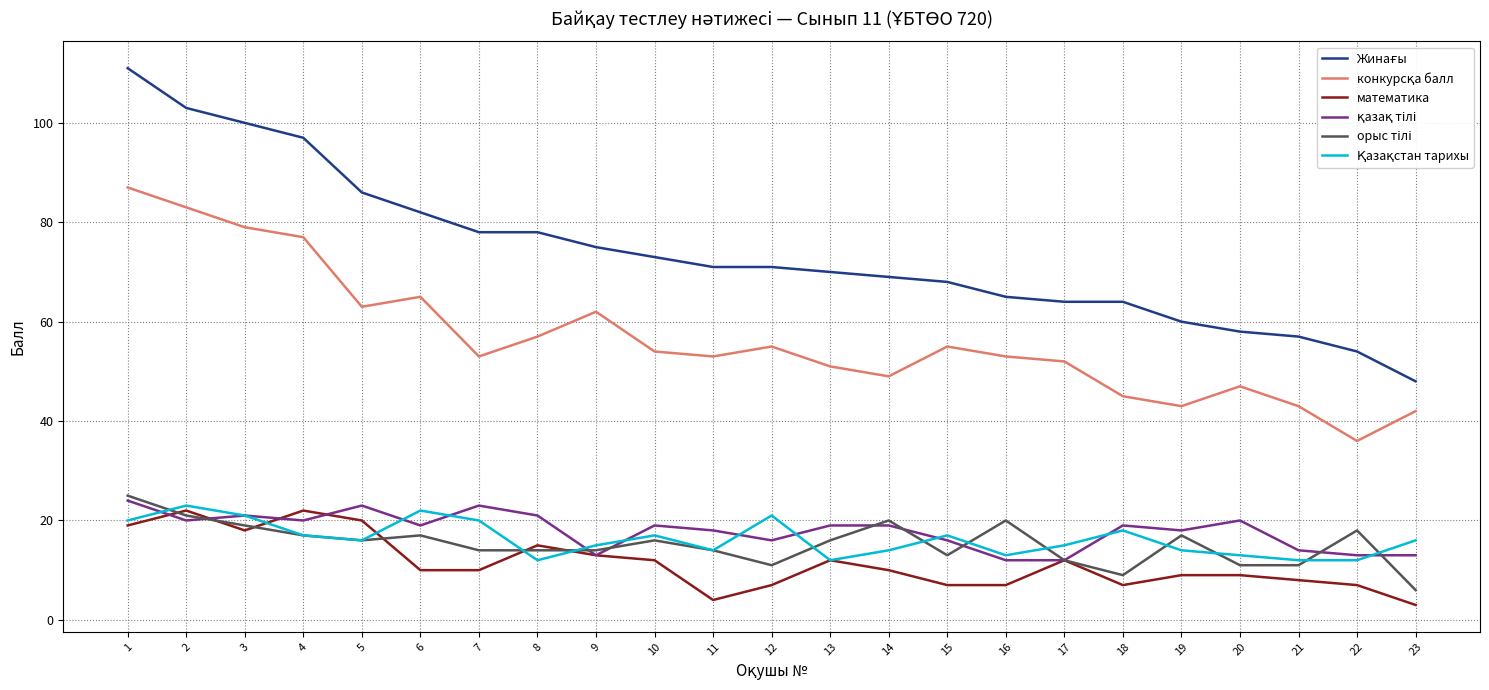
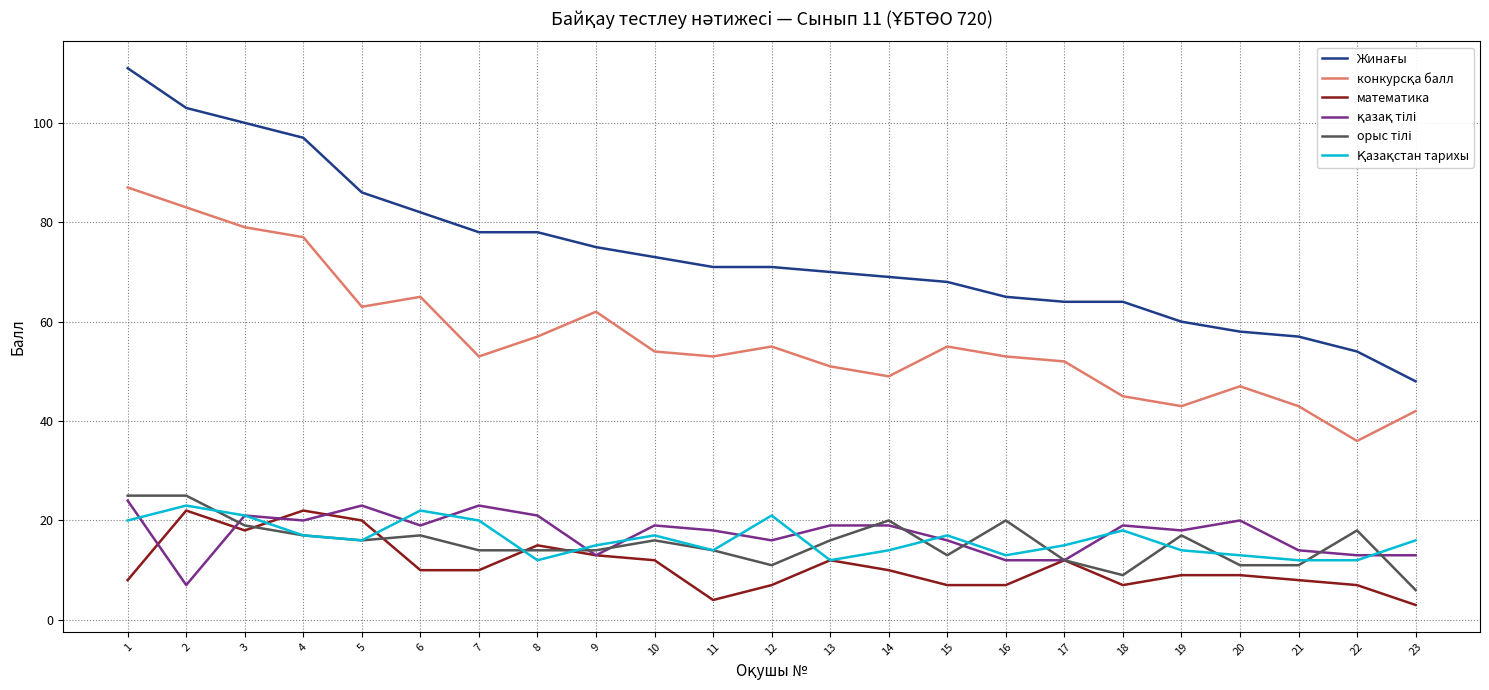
математика, 1: 19 -> 8
қазақ тілі, 2: 20 -> 7
орыс тілі, 2: 21 -> 25
